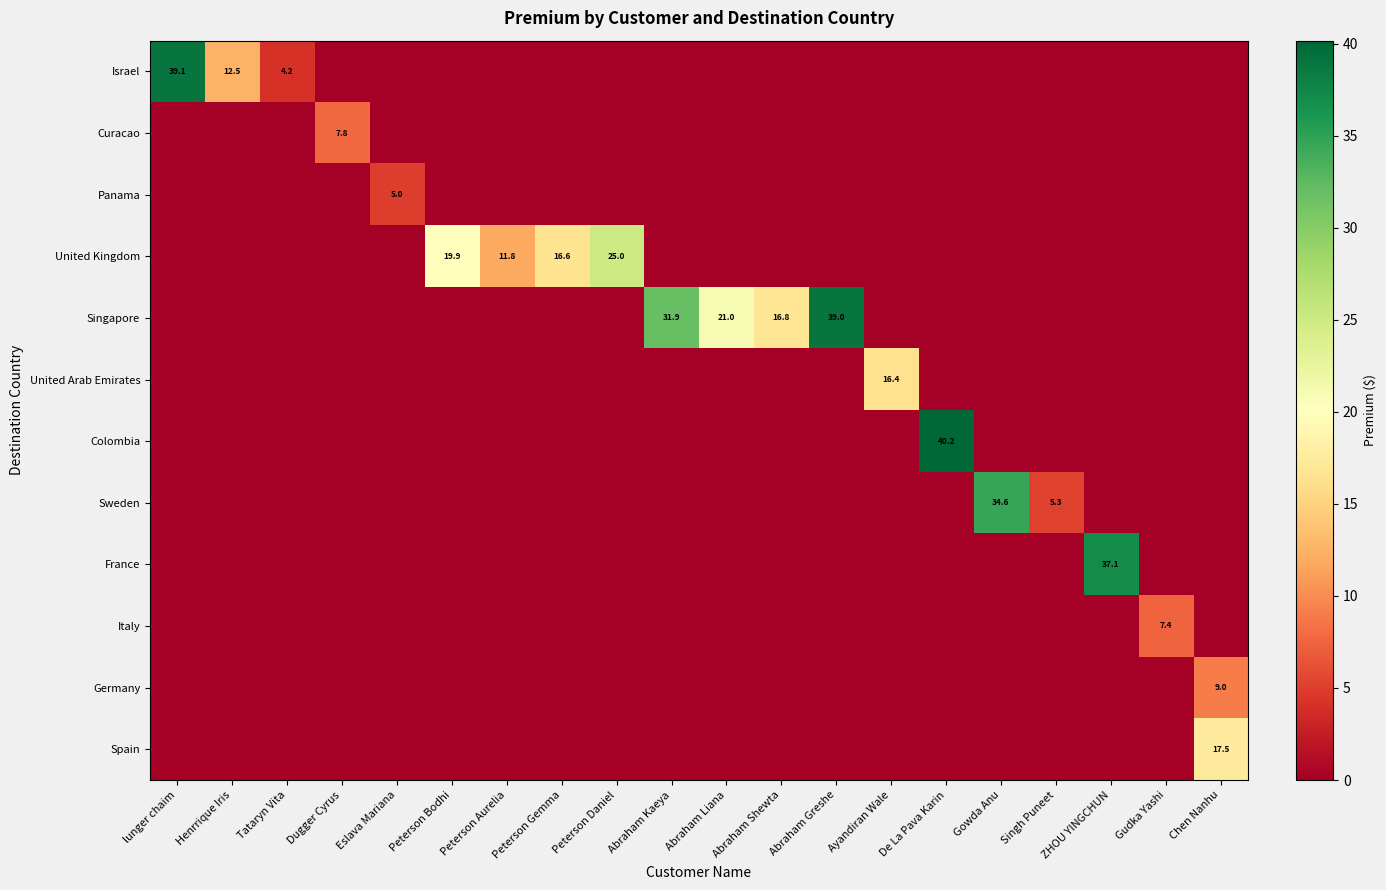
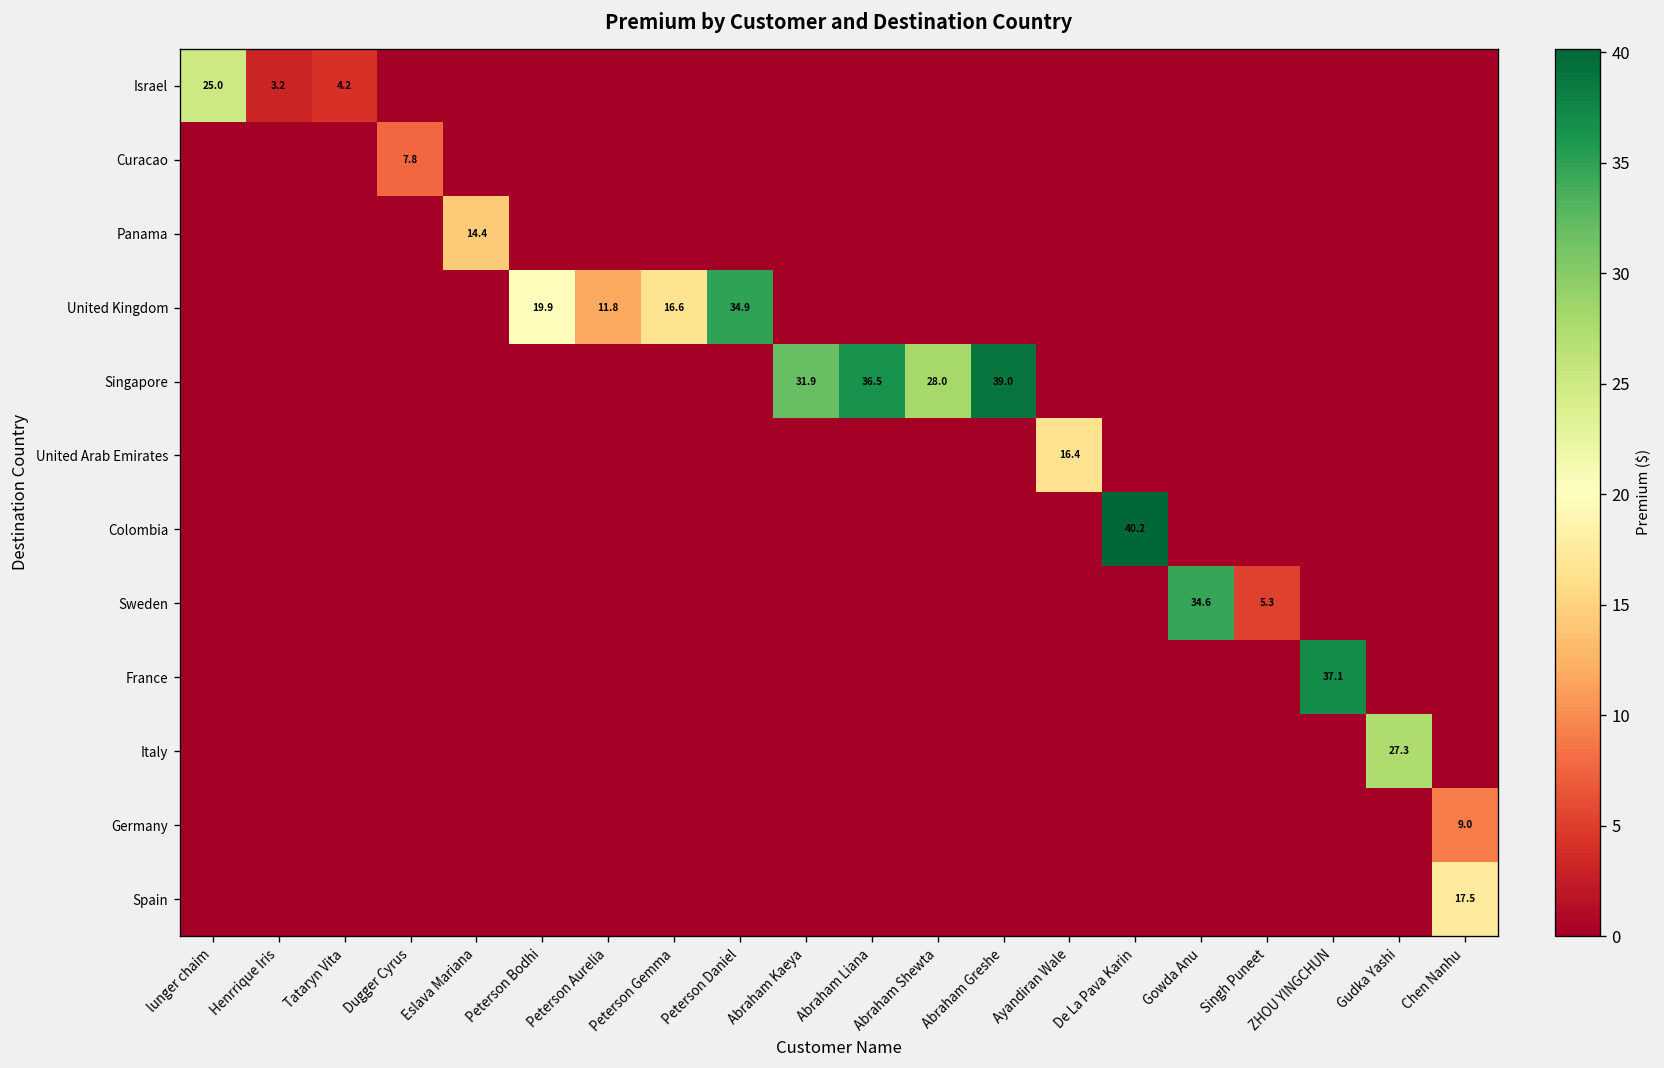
Israel, lunger chaim: 39.1 -> 25.0
Israel, Henrrique Iris: 12.5 -> 3.2
Panama, Eslava Mariana: 5.0 -> 14.4
United Kingdom, Peterson Daniel: 25.0 -> 34.9
Singapore, Abraham Liana: 21.0 -> 36.5
Singapore, Abraham Shewta: 16.8 -> 28.0
Italy, Gudka Yashi: 7.4 -> 27.3
